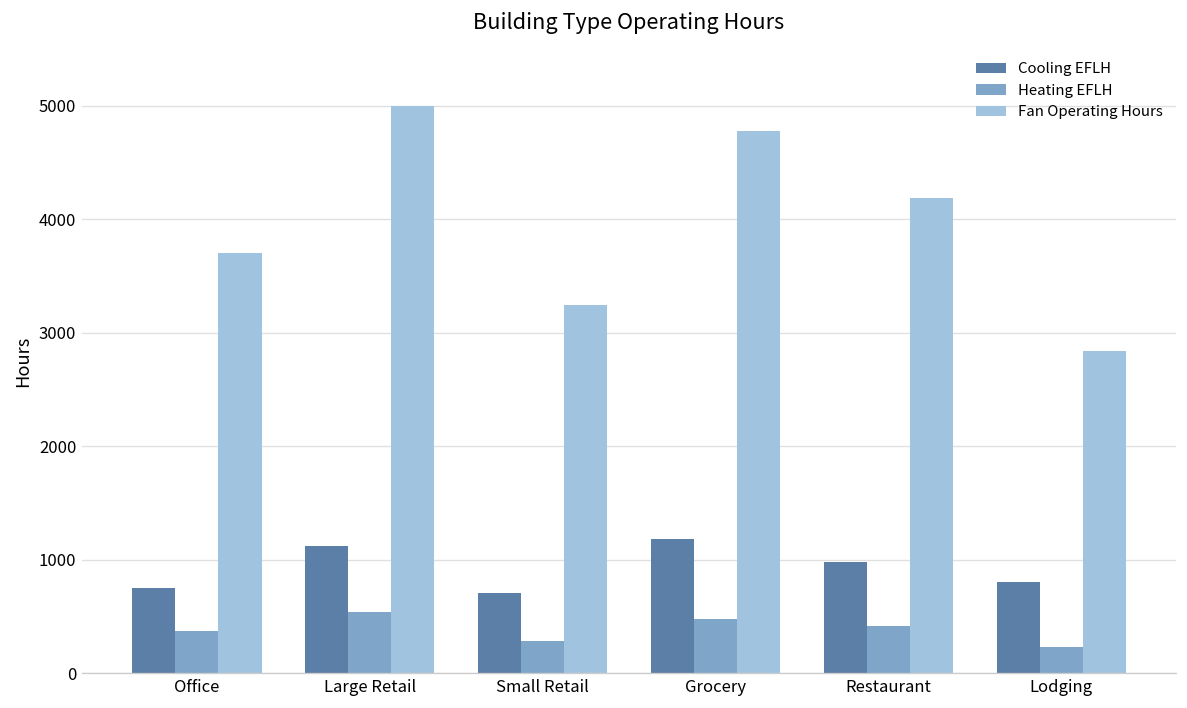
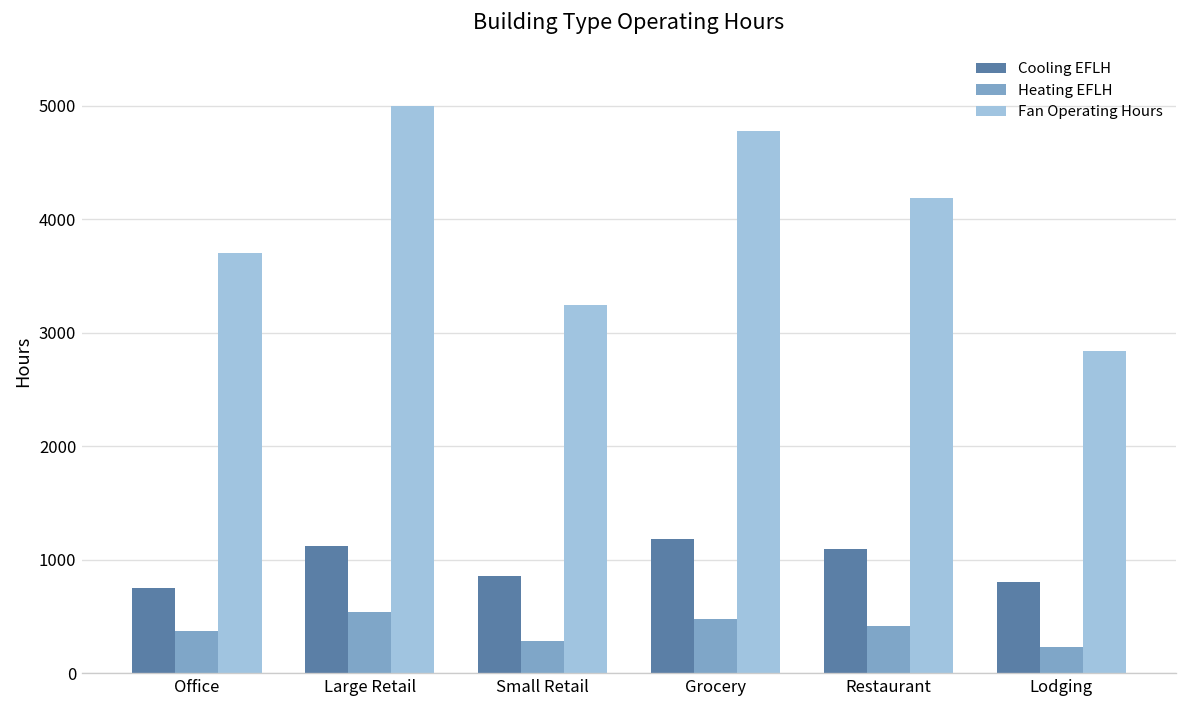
Cooling EFLH, Small Retail: 700 -> 900
Cooling EFLH, Restaurant: 1000 -> 1100
